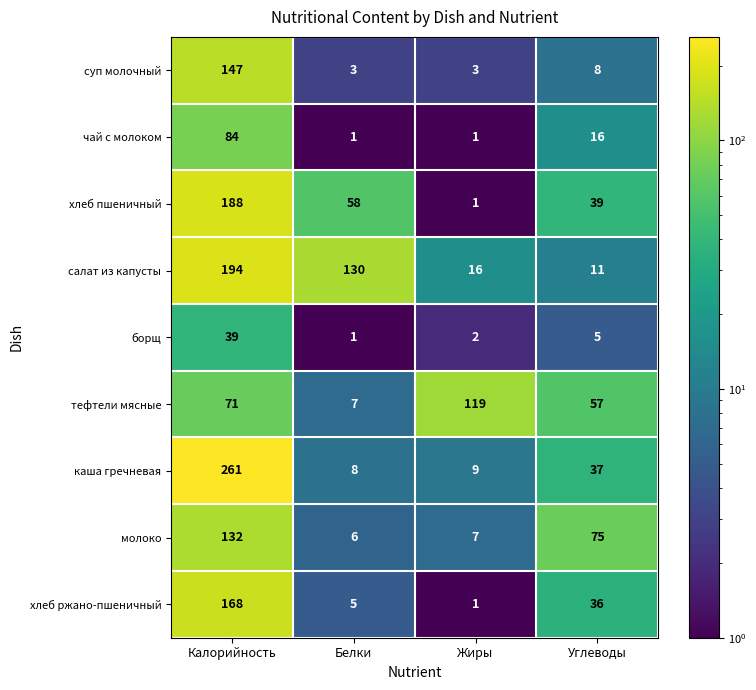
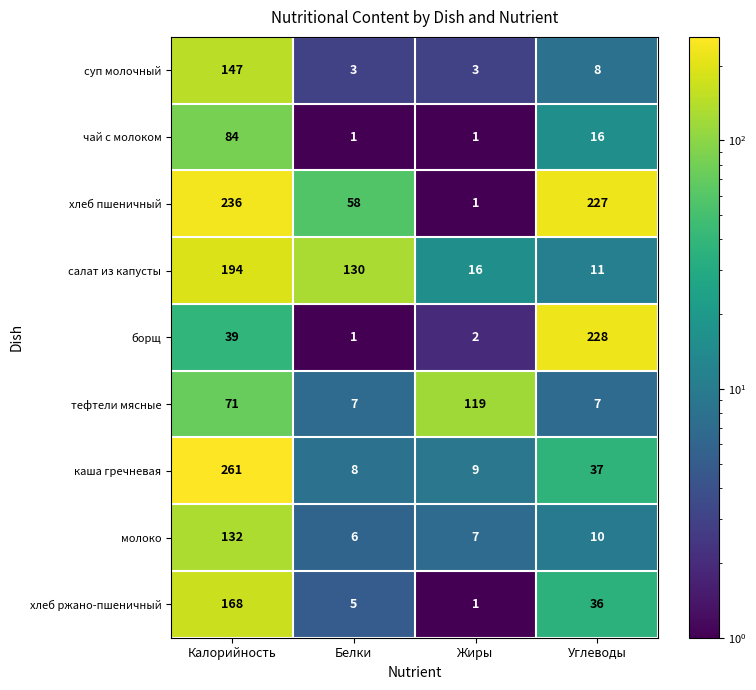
хлеб пшеничный, Калорийность: 188 -> 236
хлеб пшеничный, Углеводы: 39 -> 227
борщ, Углеводы: 5 -> 228
тефтели мясные, Углеводы: 57 -> 7
молоко, Углеводы: 75 -> 10
